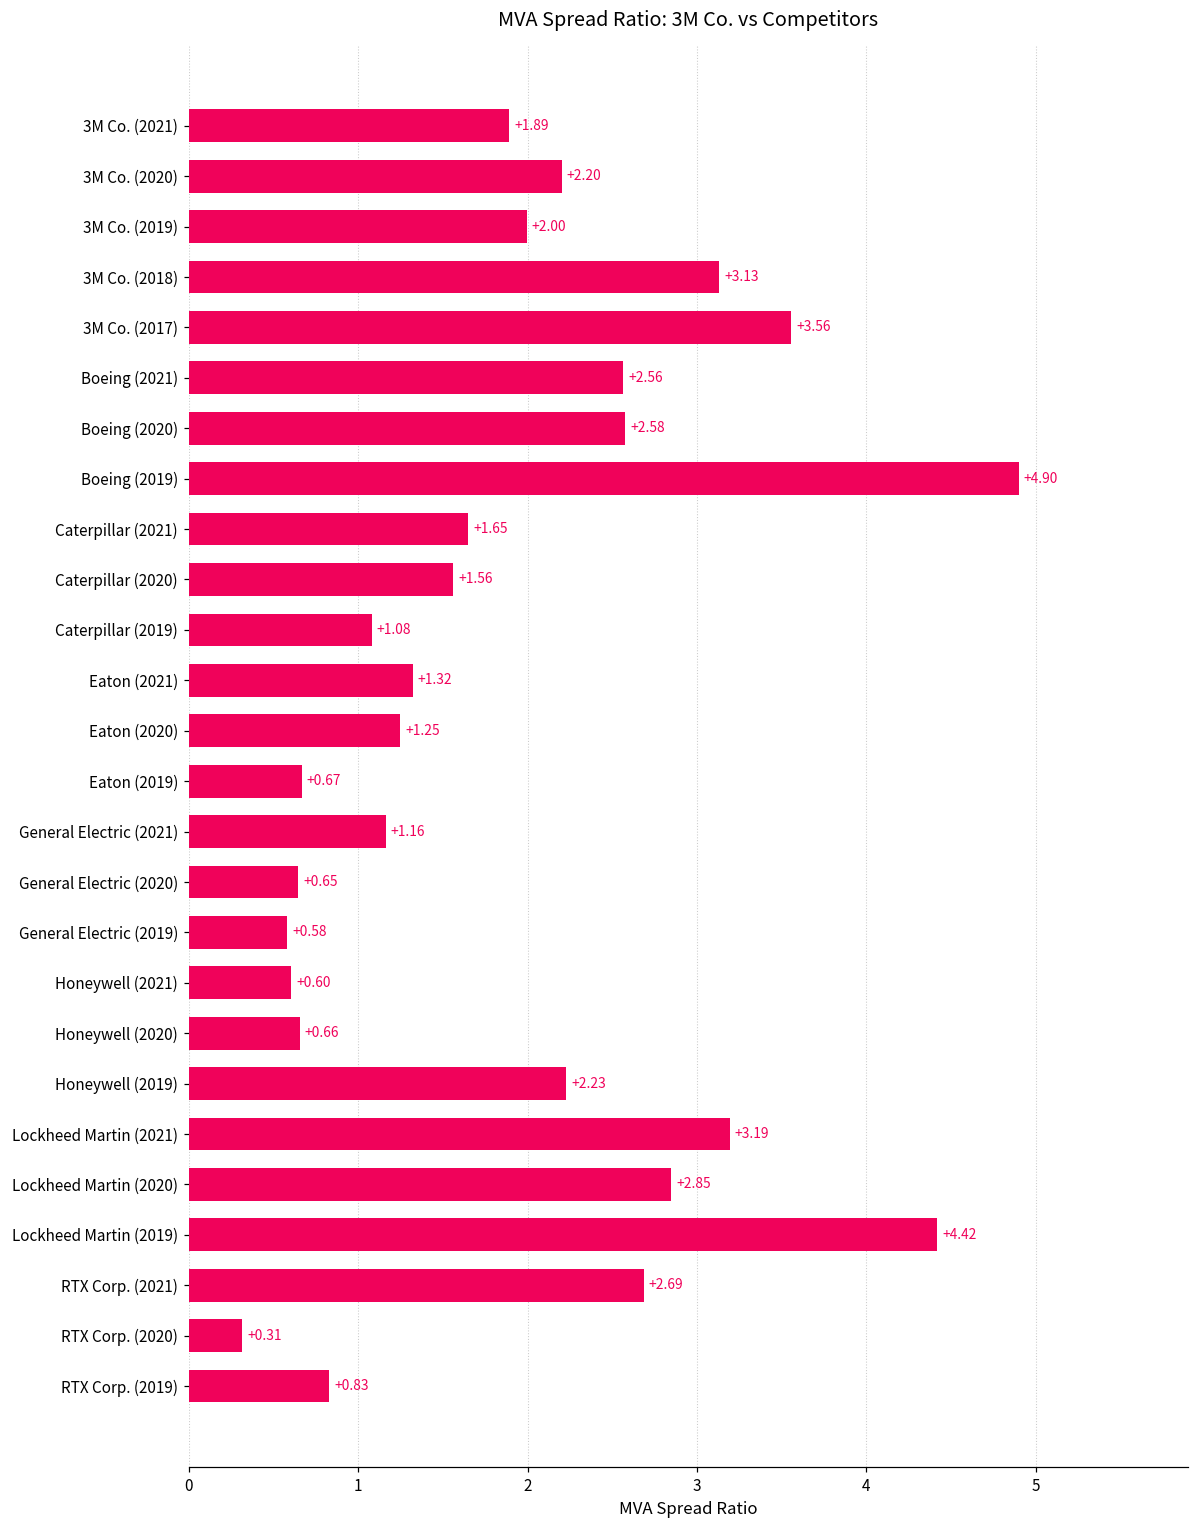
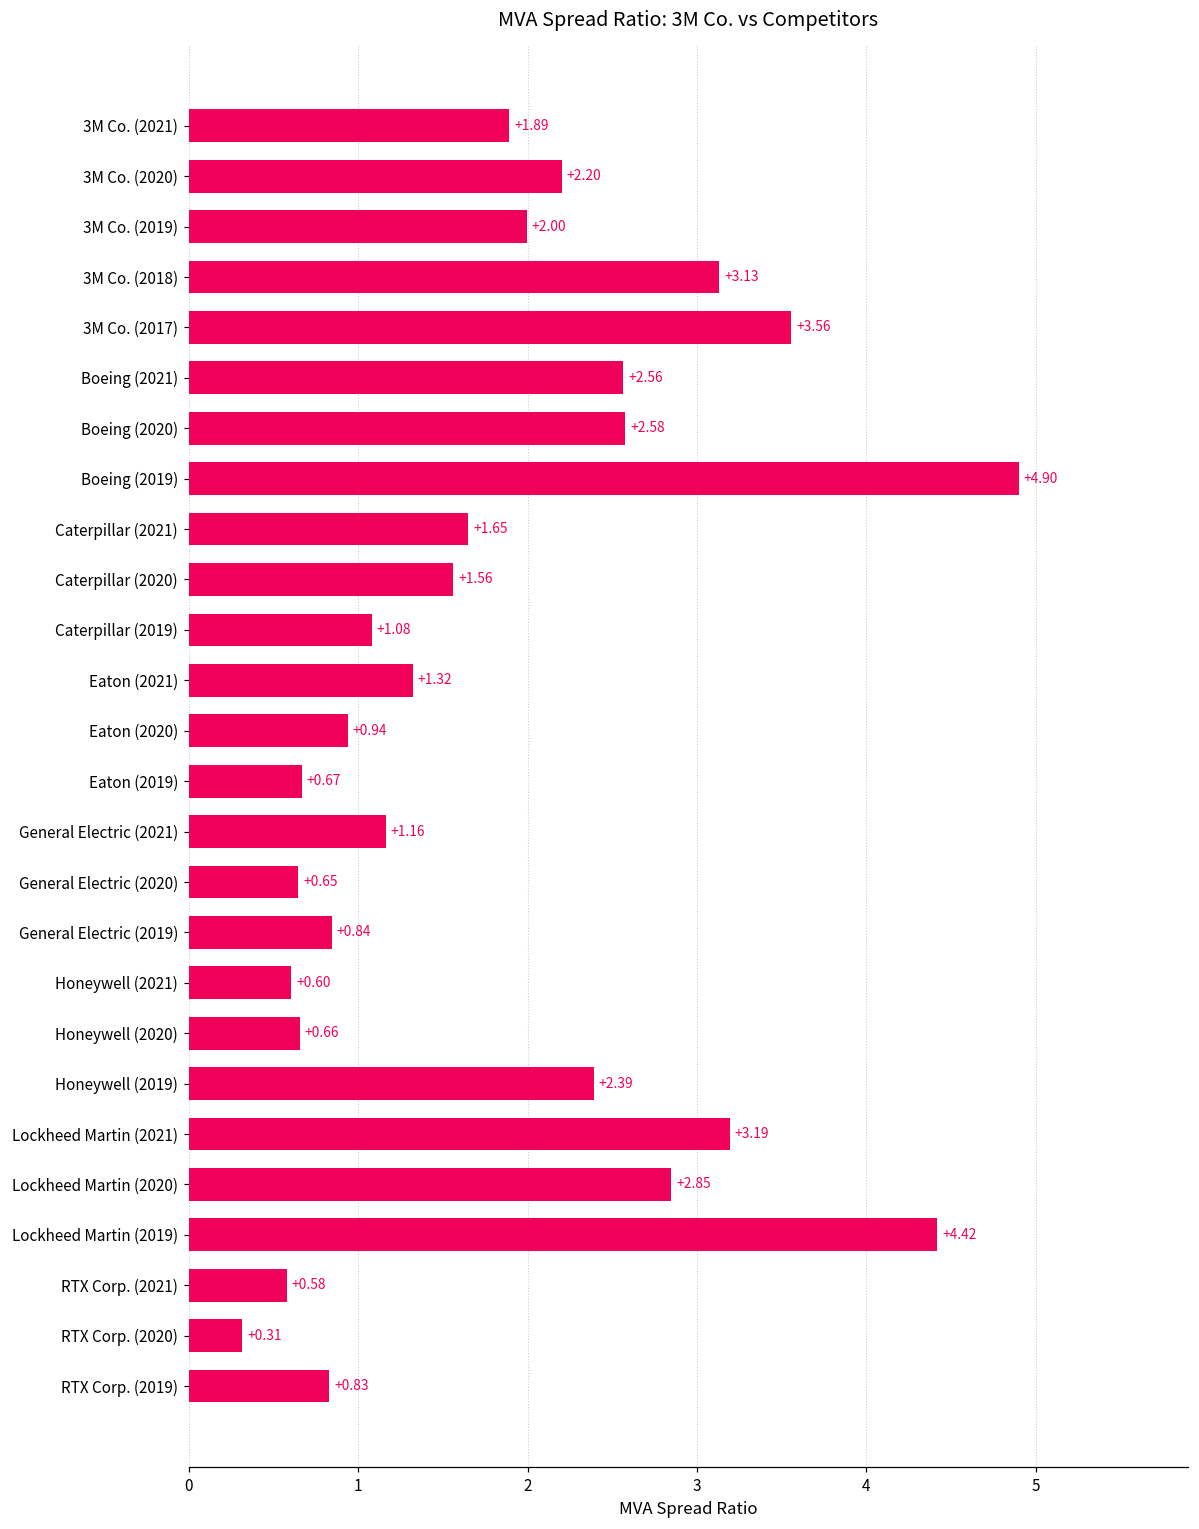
Eaton (2020): +1.25 -> +0.94
General Electric (2019): +0.58 -> +0.84
Honeywell (2019): +2.23 -> +2.39
RTX Corp. (2021): +2.69 -> +0.58
